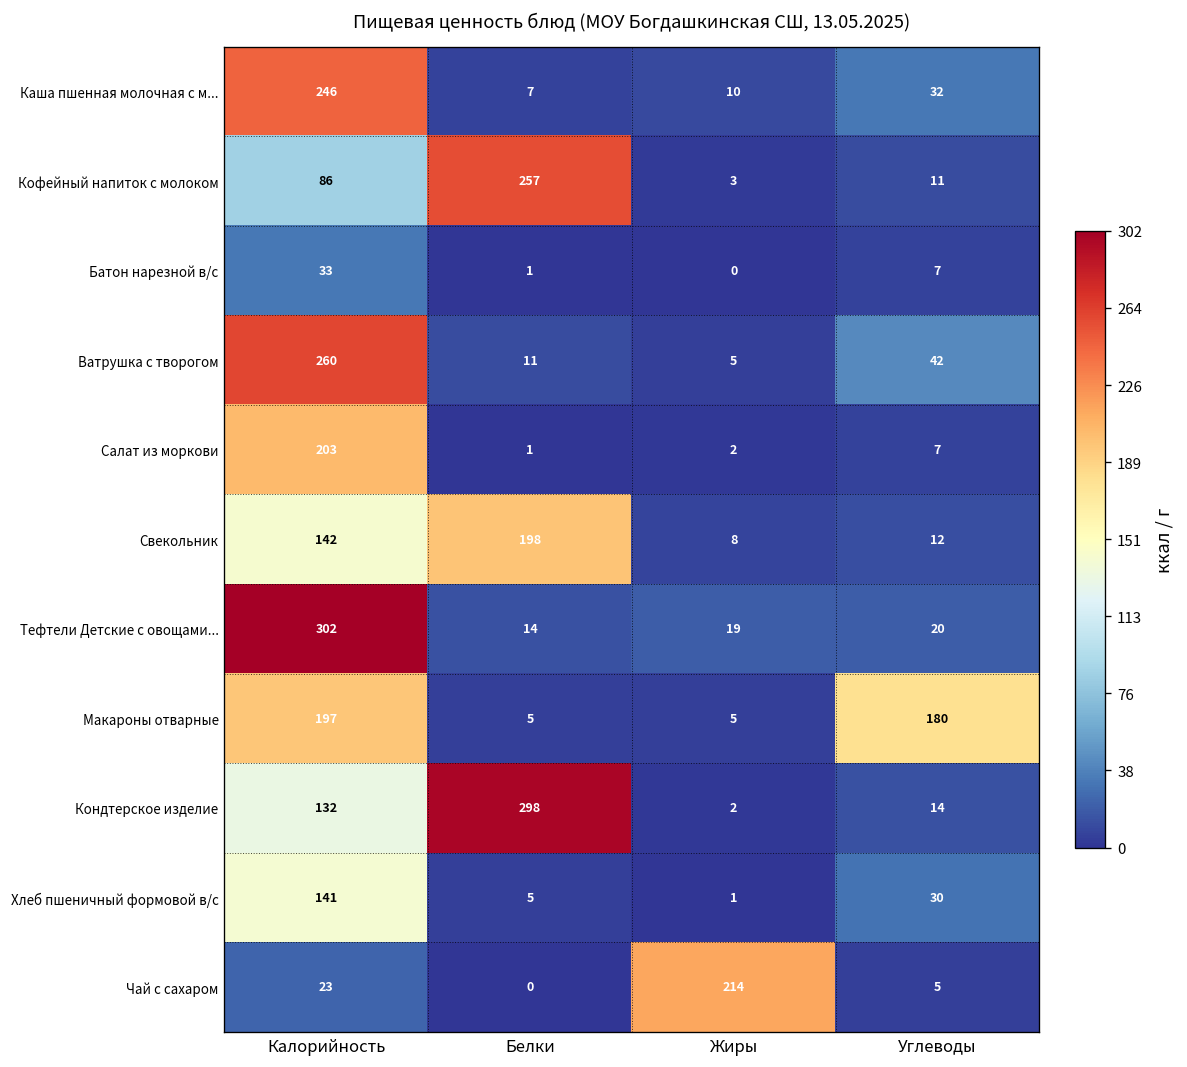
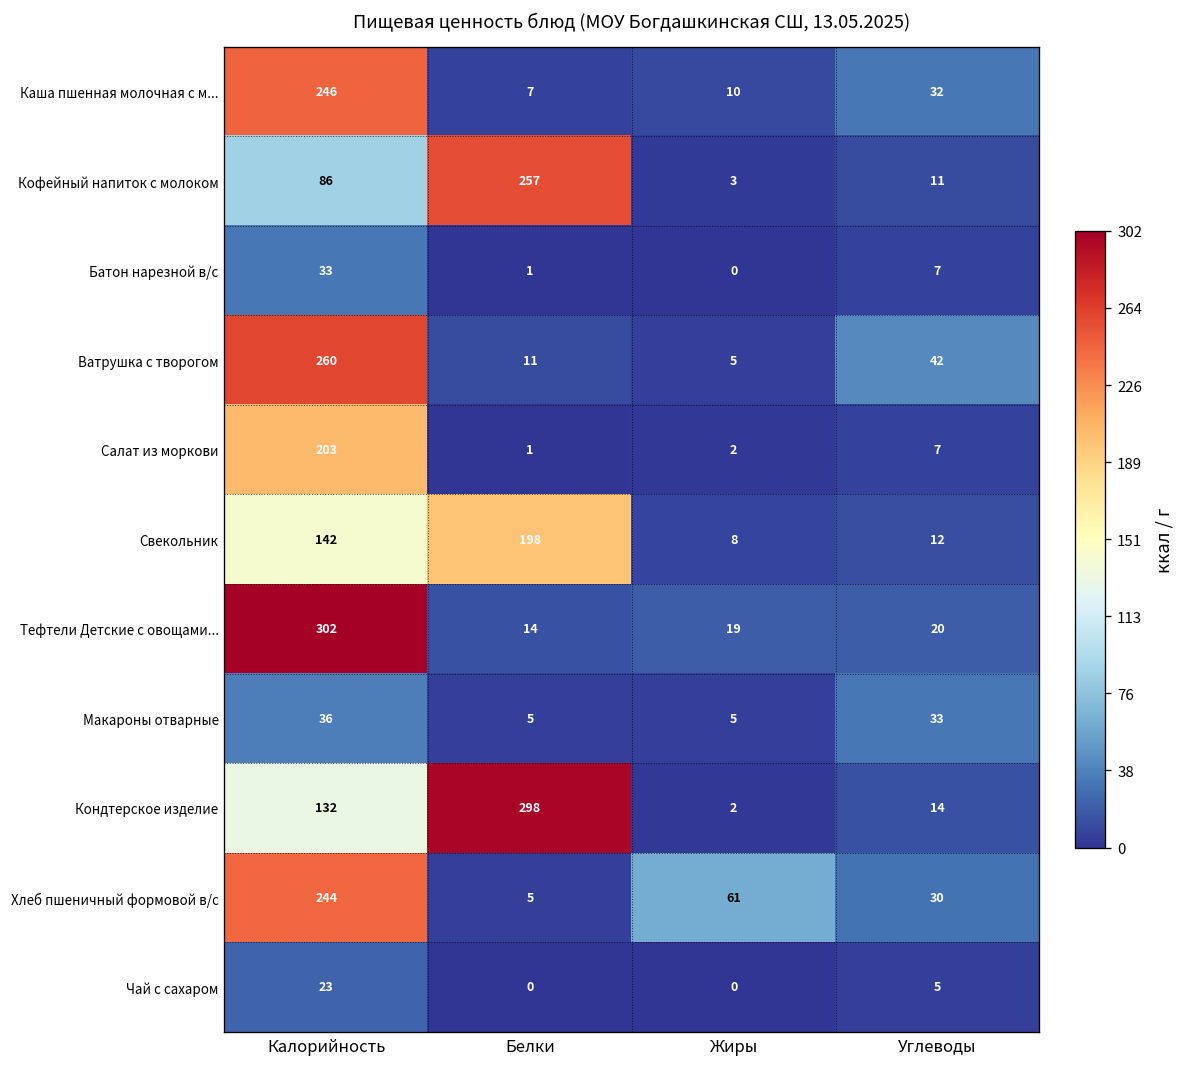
Макароны отварные, Калорийность: 197 -> 36
Макароны отварные, Углеводы: 180 -> 33
Хлеб пшеничный формовой в/с, Калорийность: 141 -> 244
Хлеб пшеничный формовой в/с, Жиры: 1 -> 61
Чай с сахаром, Жиры: 214 -> 0
